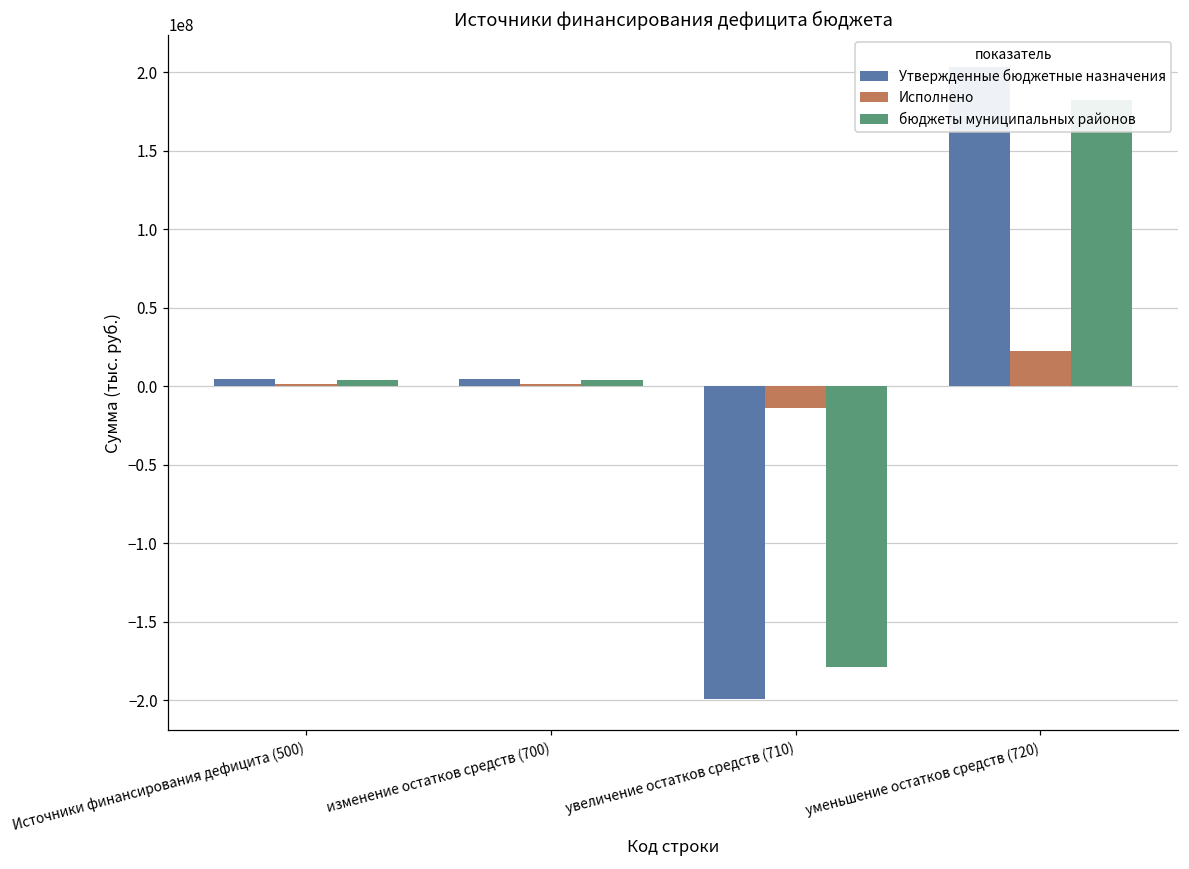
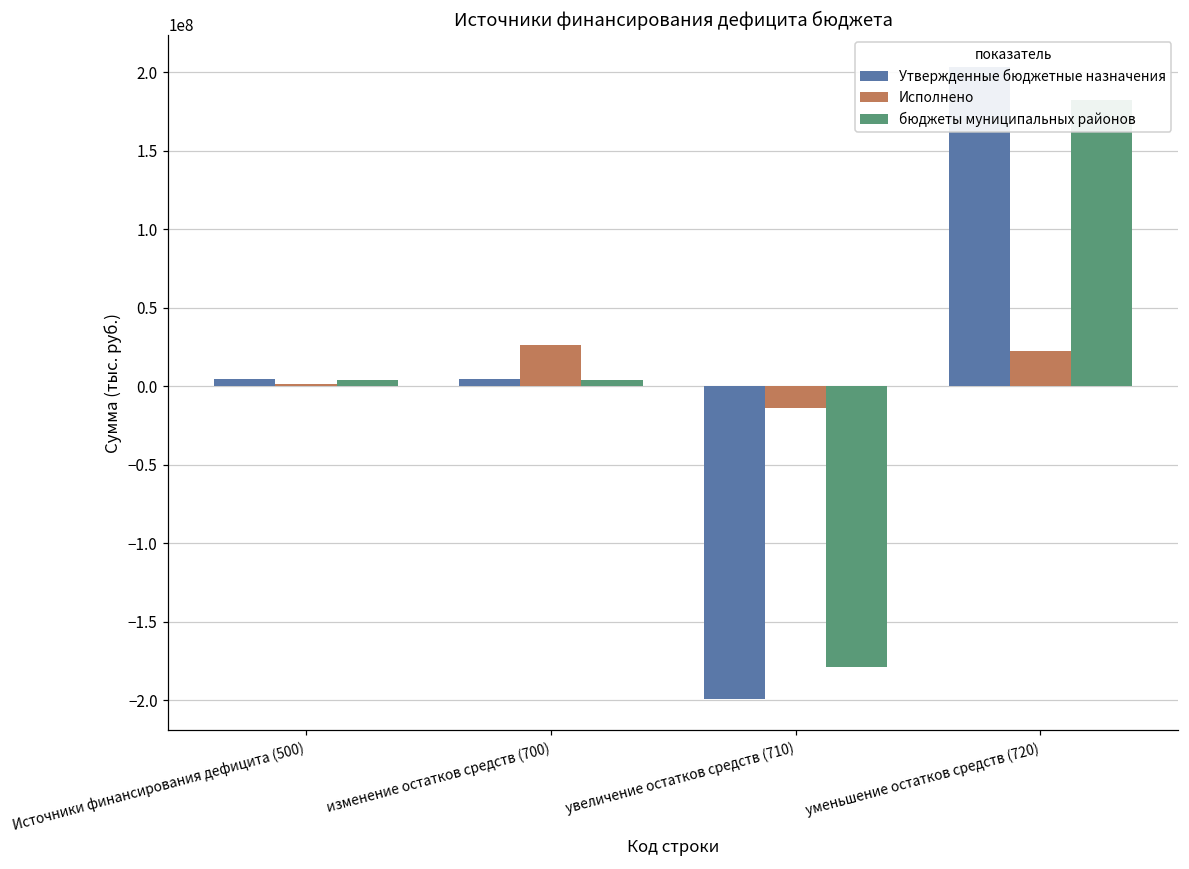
Исполнено, изменение остатков средств (700): 1000000 -> 26000000
